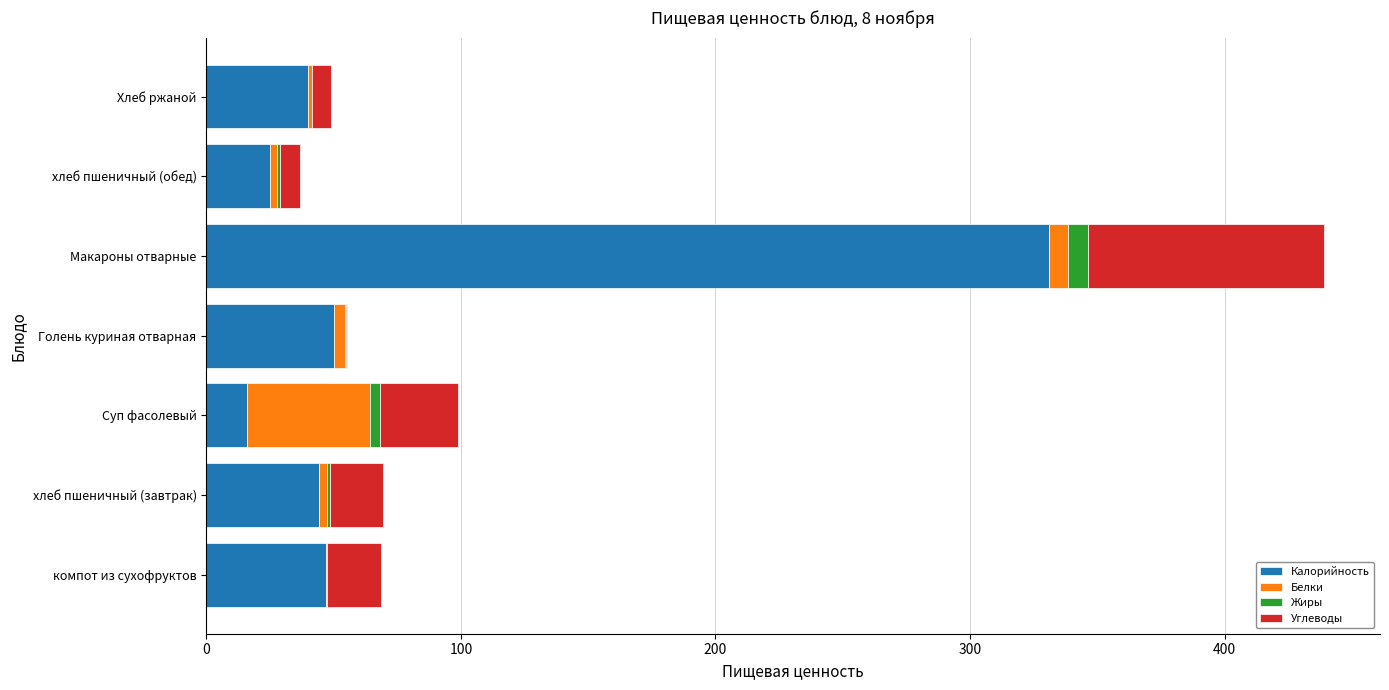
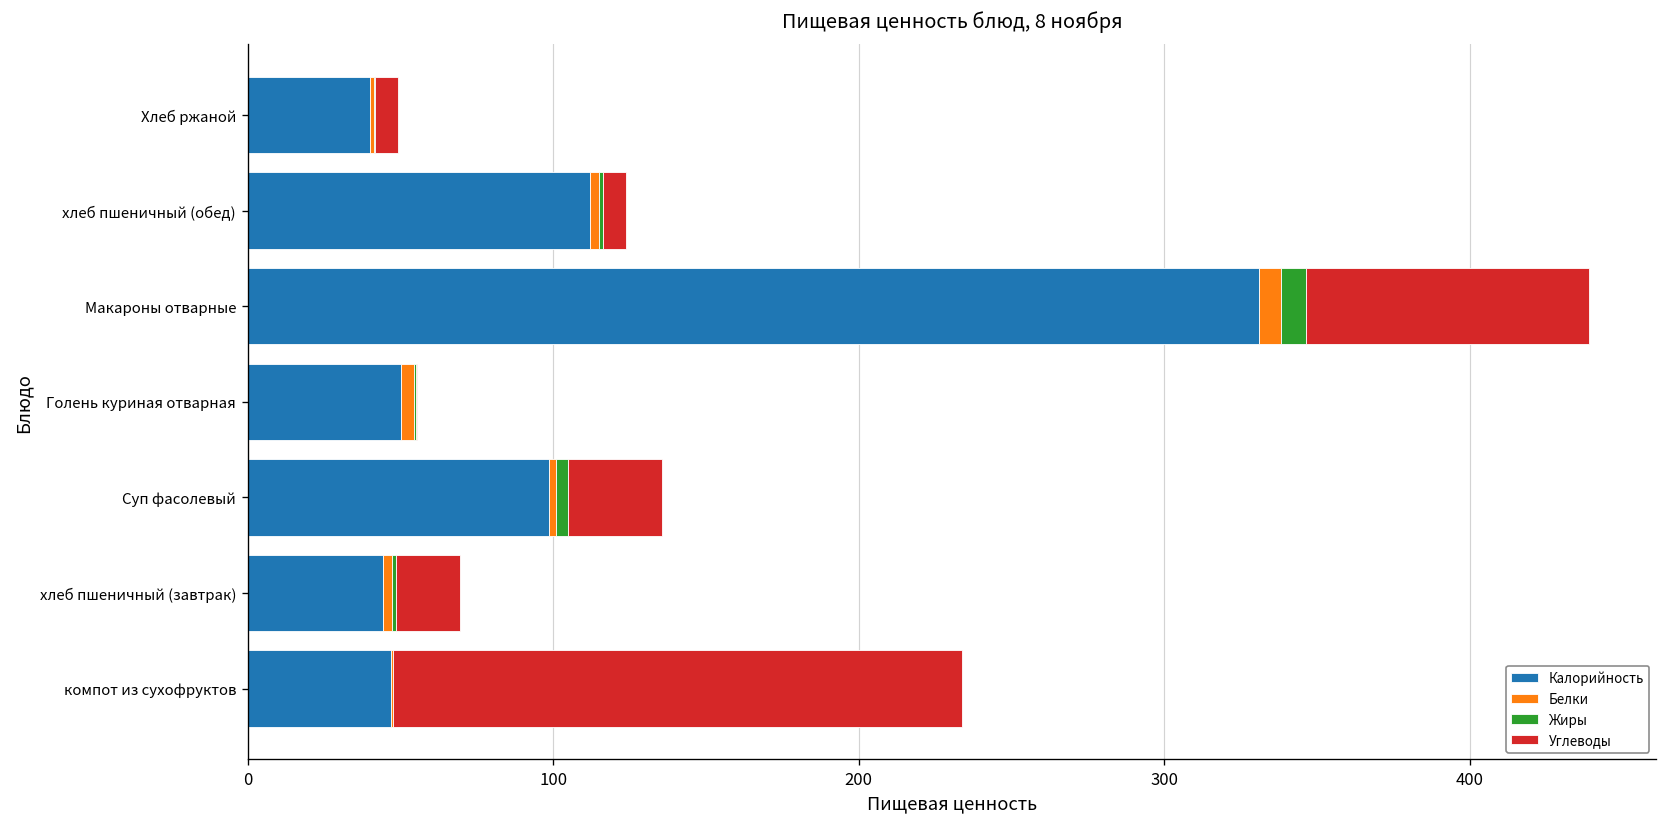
Калорийность, хлеб пшеничный (обед): 25 -> 112
Калорийность, Суп фасолевый: 16 -> 99
Белки, Суп фасолевый: 48 -> 2
Углеводы, компот из сухофруктов: 21 -> 187
